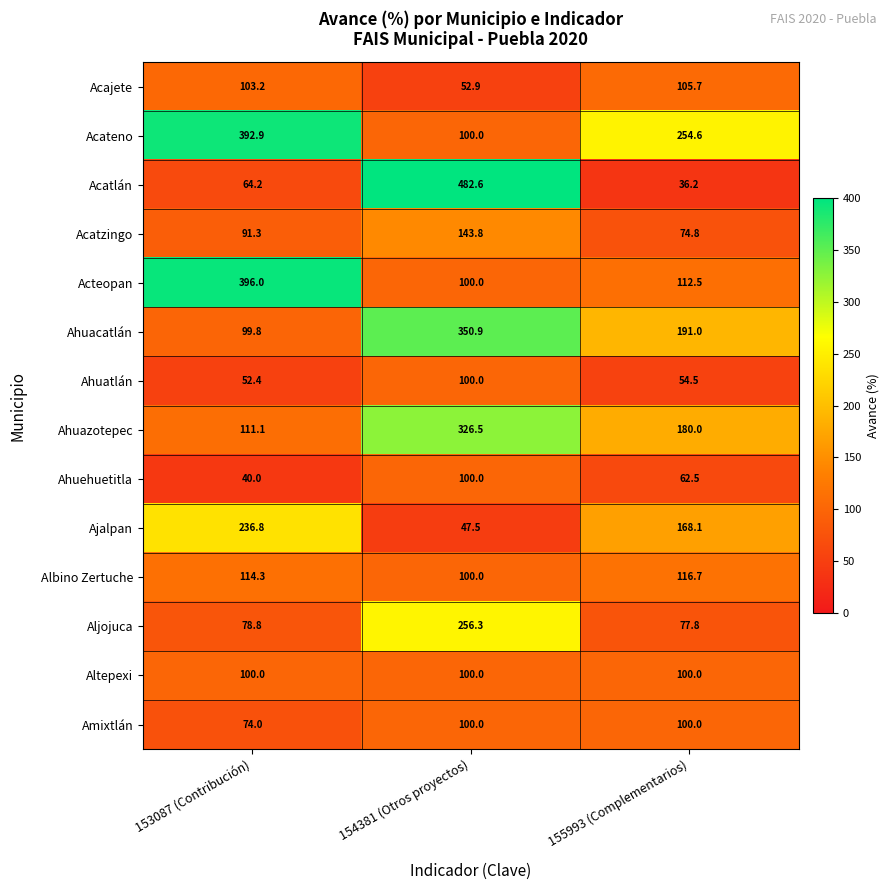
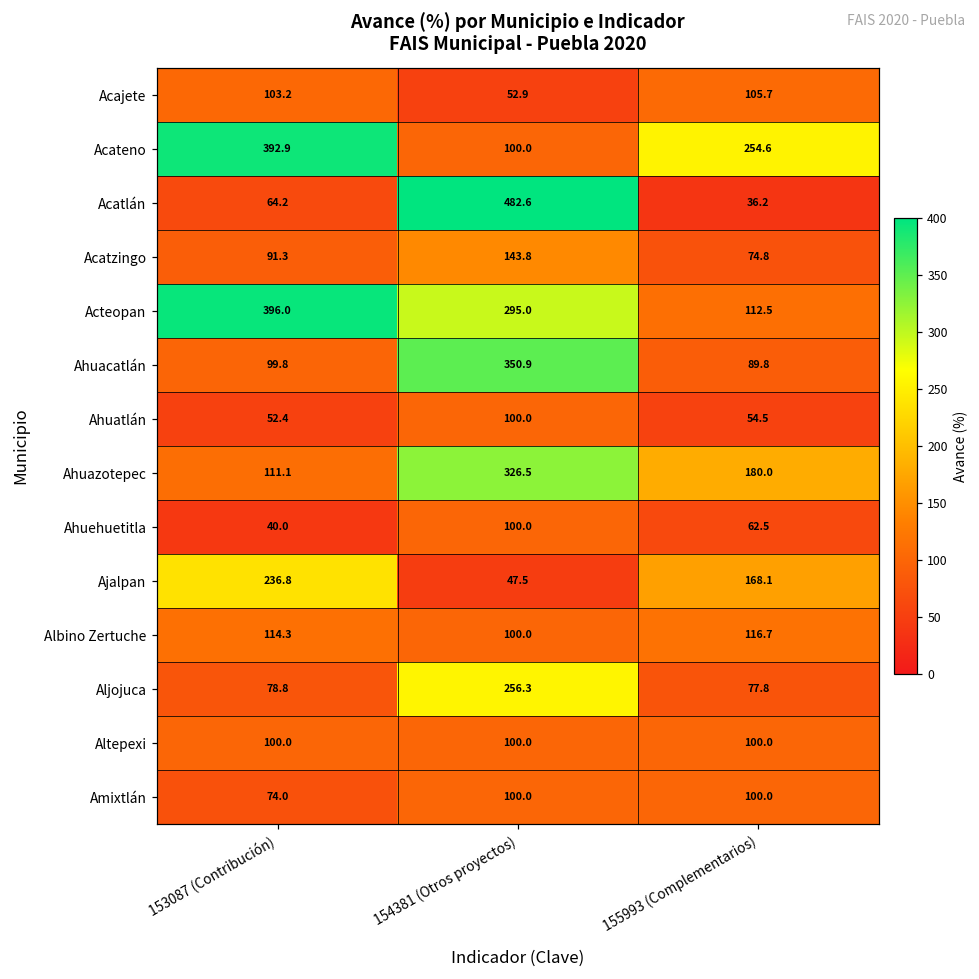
Acteopan, 154381 (Otros proyectos): 100.0 -> 295.0
Ahuacatlán, 155993 (Complementarios): 191.0 -> 89.8
